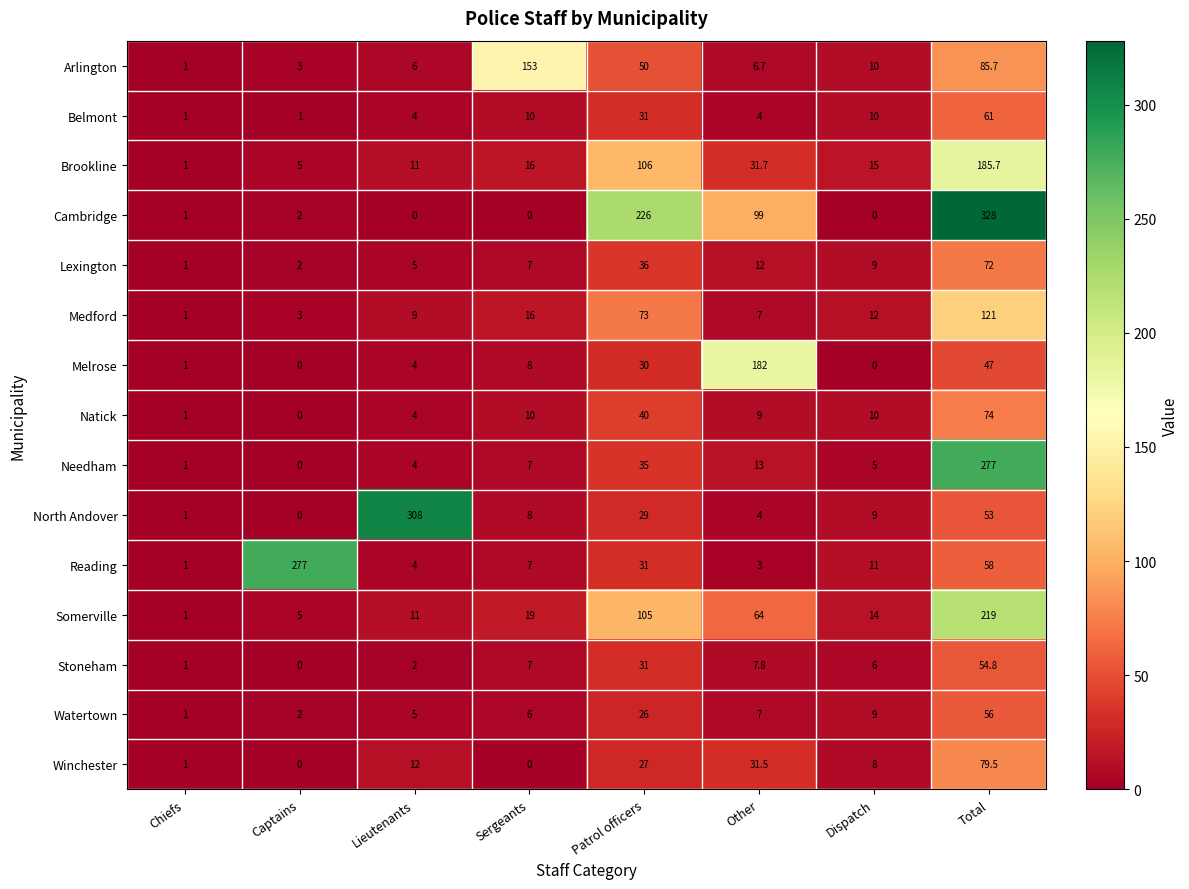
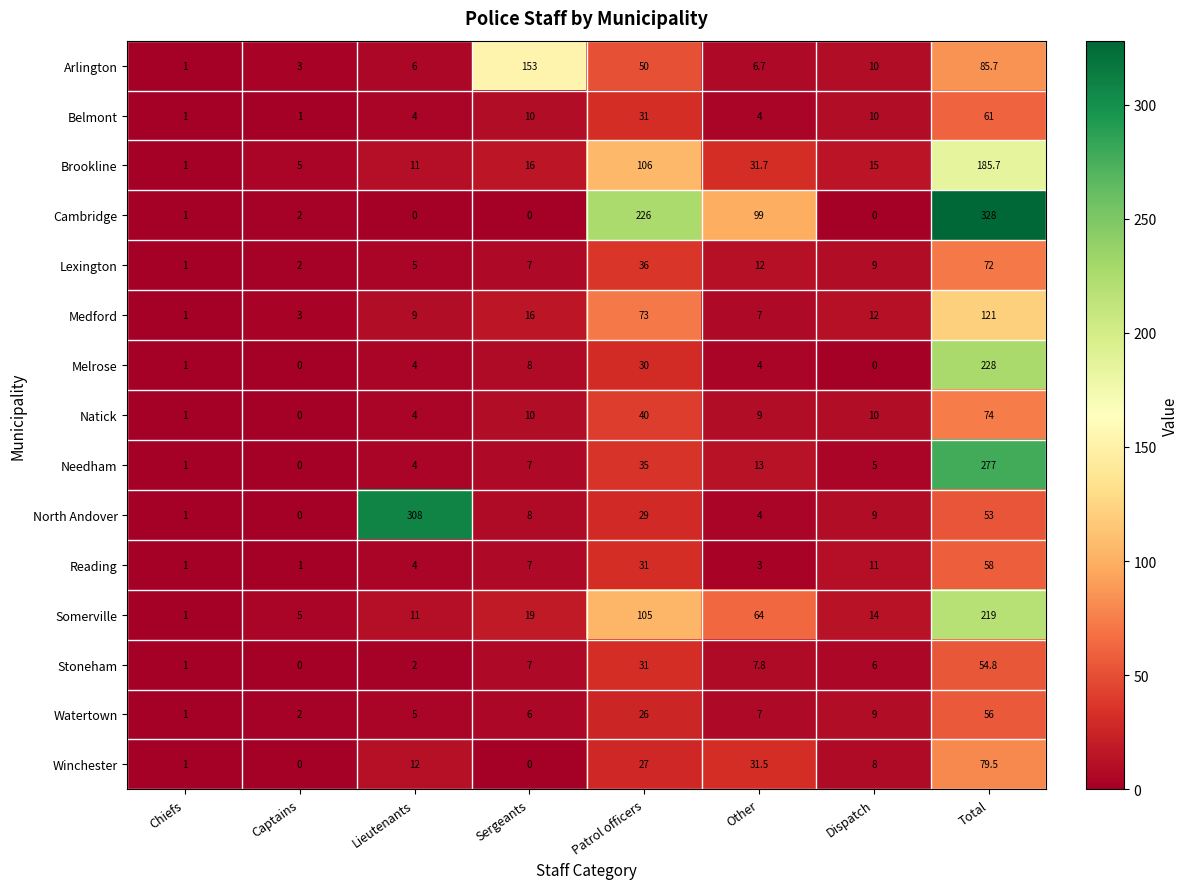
Melrose, Other: 182 -> 4
Melrose, Total: 47 -> 228
Reading, Captains: 277 -> 1
